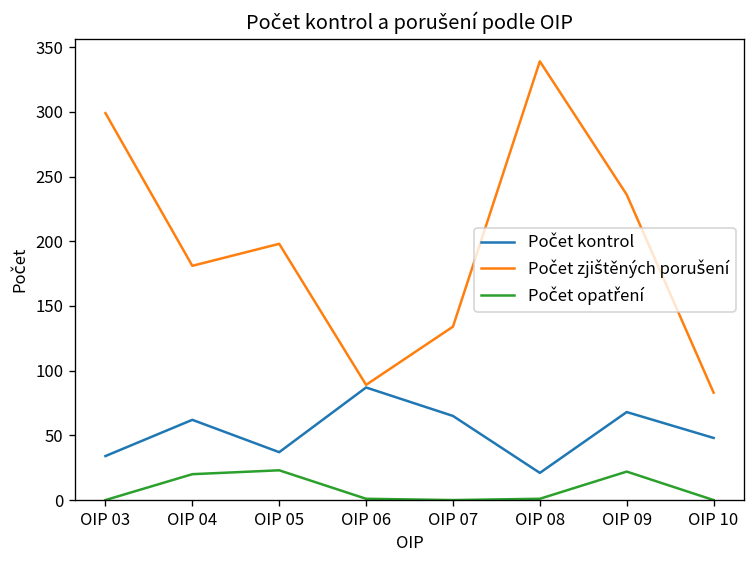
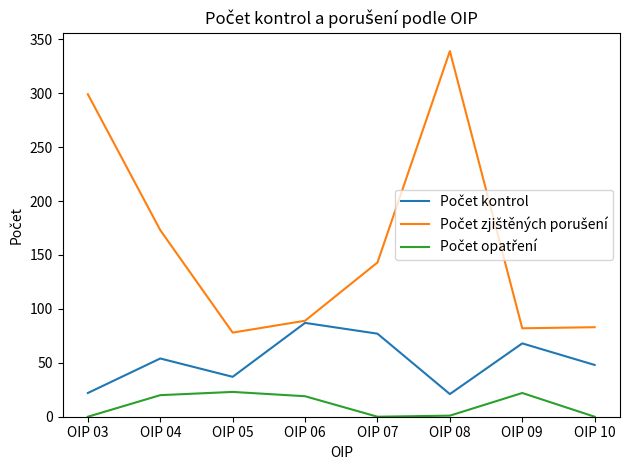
Počet kontrol, OIP 03: 34 -> 22
Počet kontrol, OIP 04: 62 -> 54
Počet zjištěných porušení, OIP 04: 181 -> 173
Počet zjištěných porušení, OIP 05: 198 -> 78
Počet opatření, OIP 06: 1 -> 19
Počet kontrol, OIP 07: 65 -> 77
Počet zjištěných porušení, OIP 07: 134 -> 143
Počet zjištěných porušení, OIP 09: 236 -> 82
